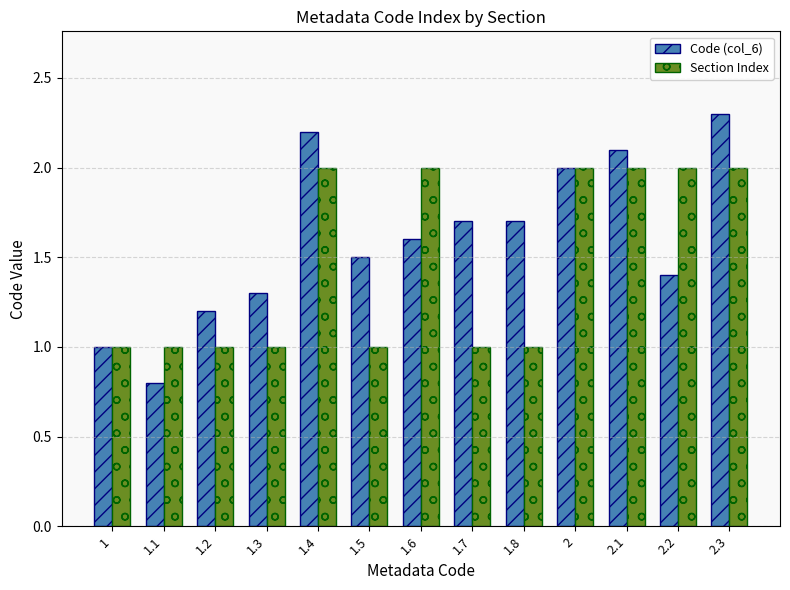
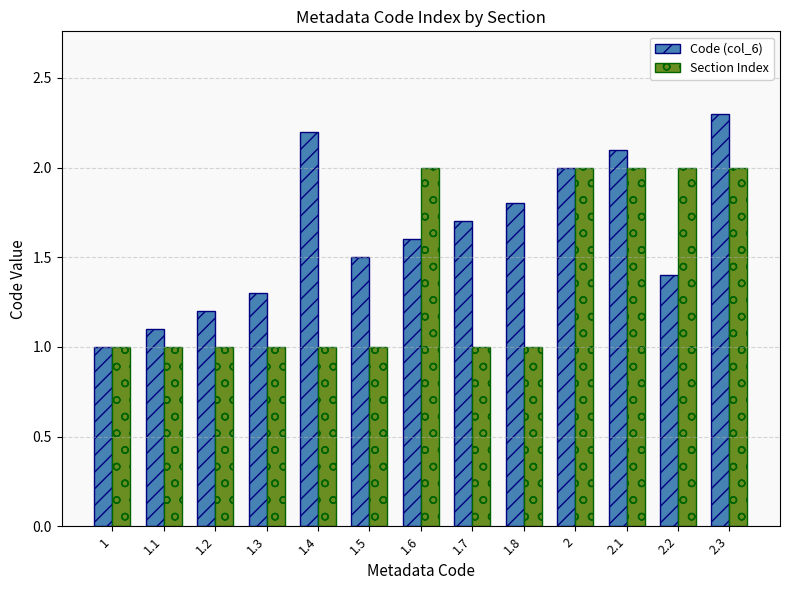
Code (col_6), 1.1: 0.8 -> 1.1
Section Index, 1.4: 2 -> 1
Code (col_6), 1.8: 1.7 -> 1.8
